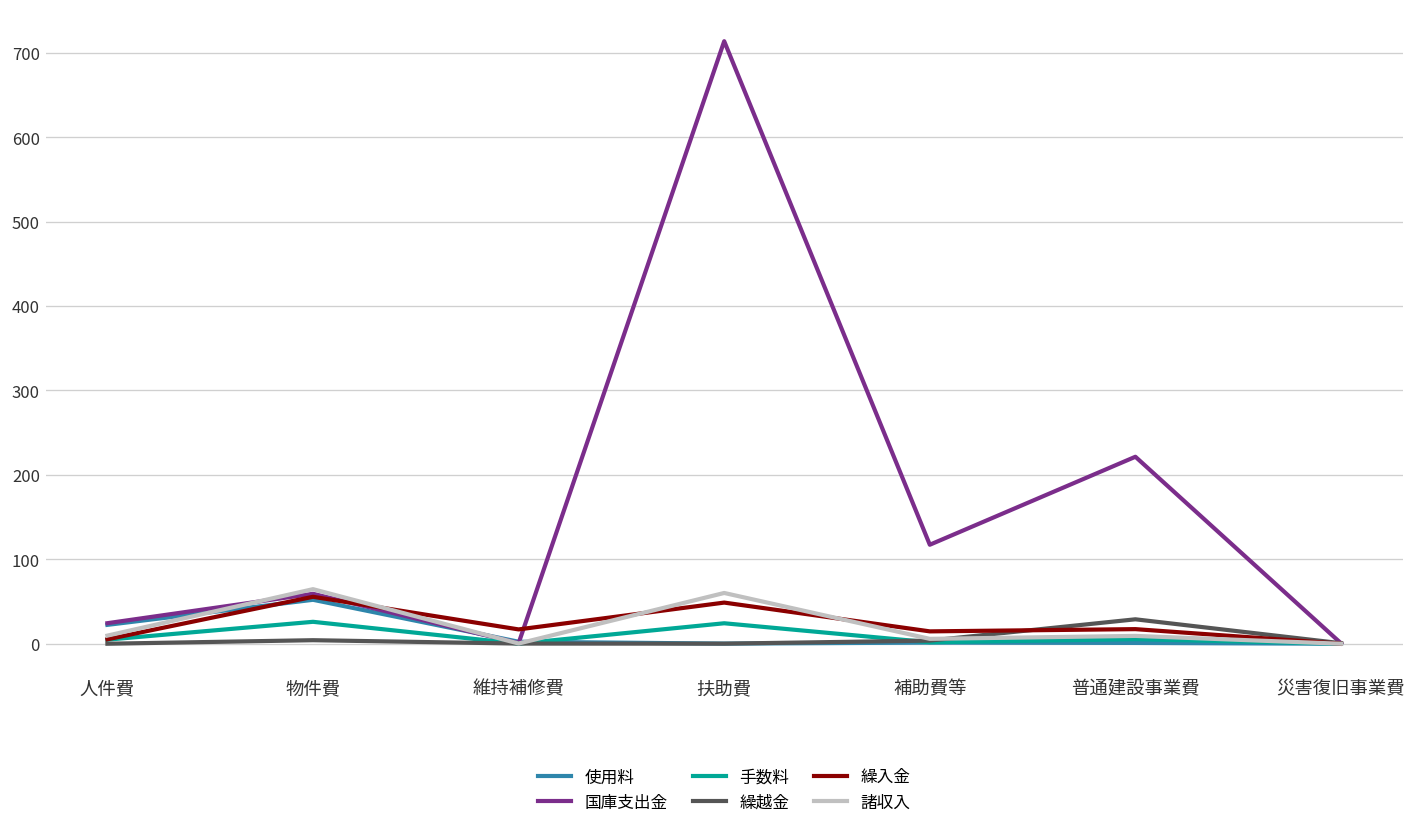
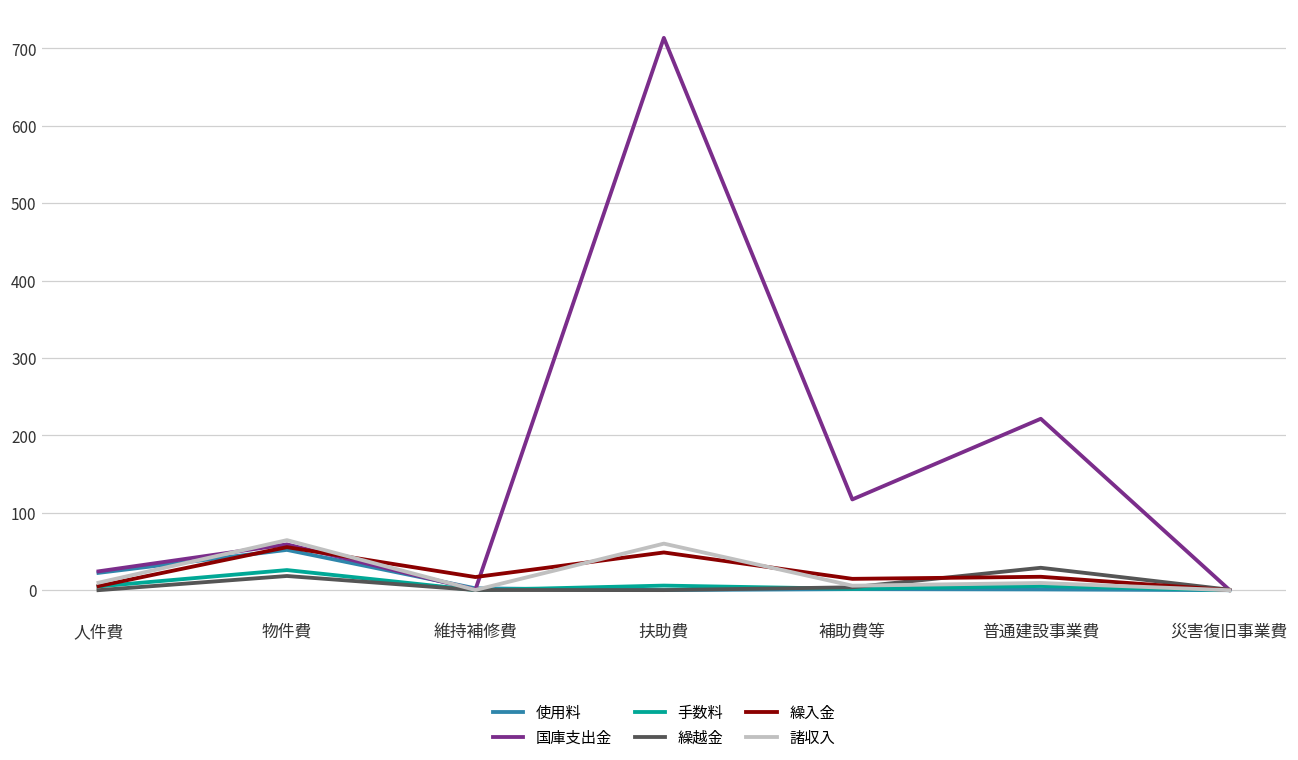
繰越金, 物件費: 0 -> 20
手数料, 扶助費: 20 -> 10
